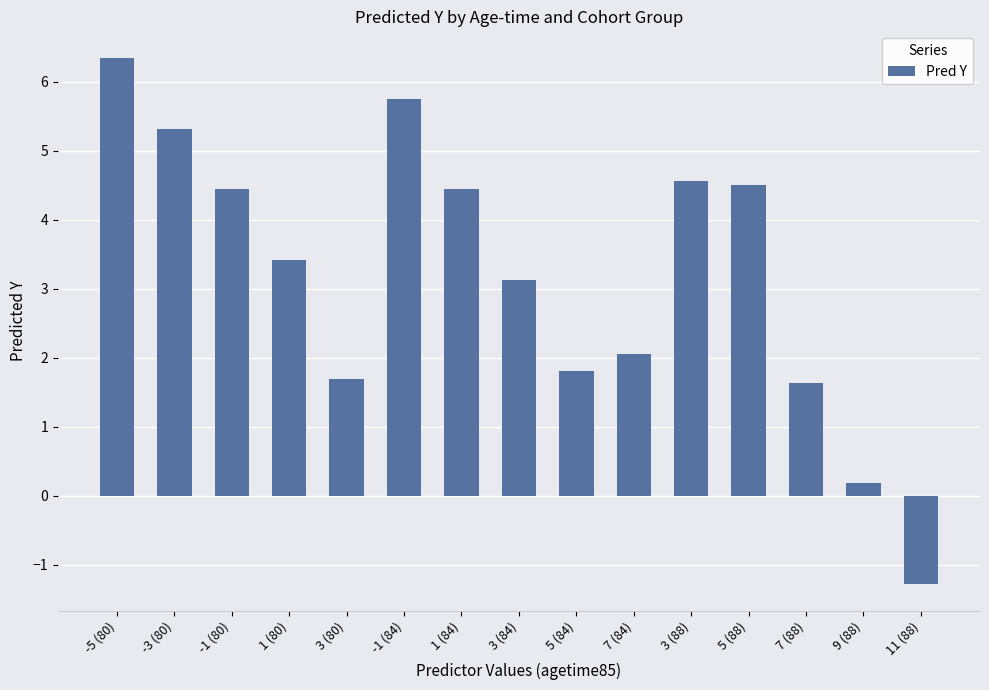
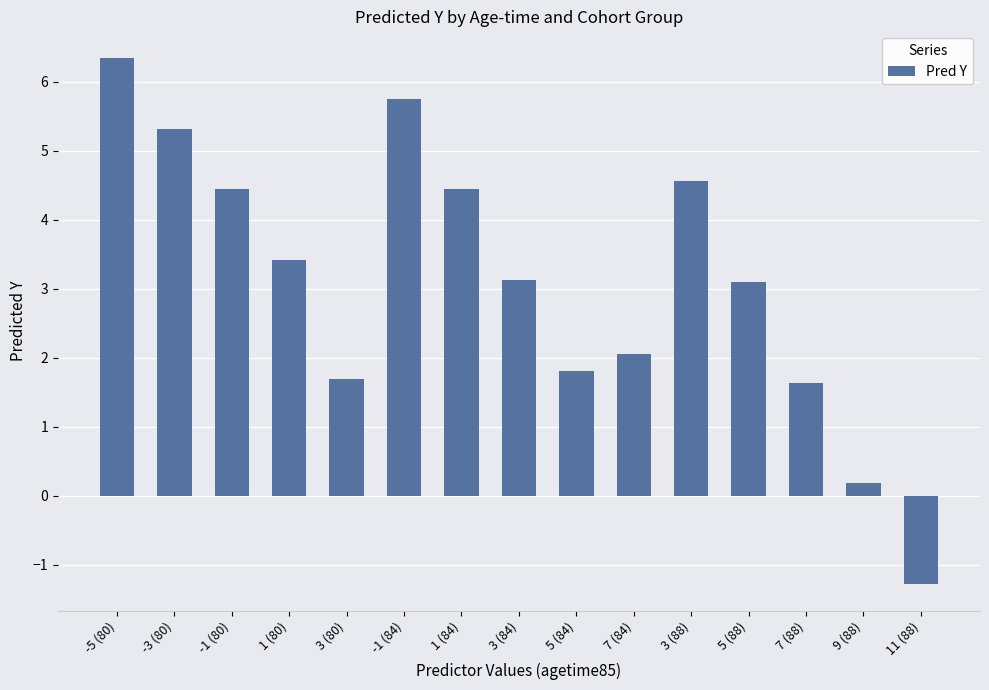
5 (88): 4.5 -> 3.1
